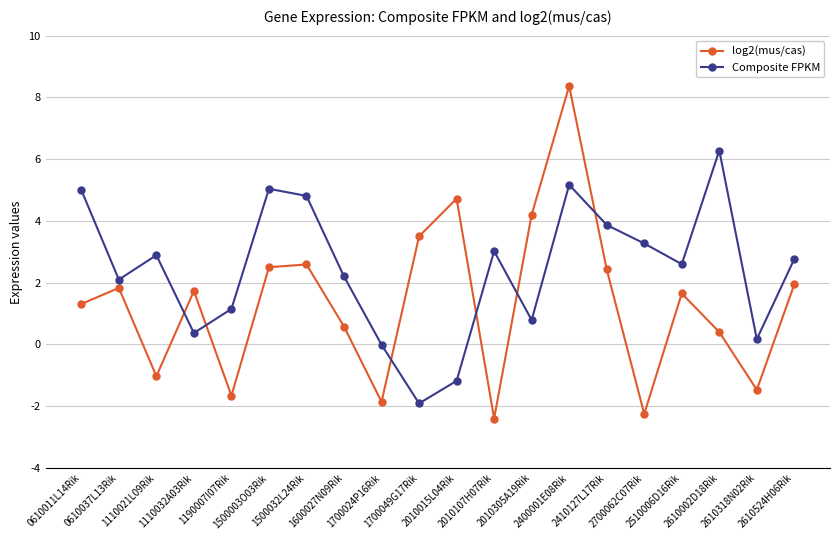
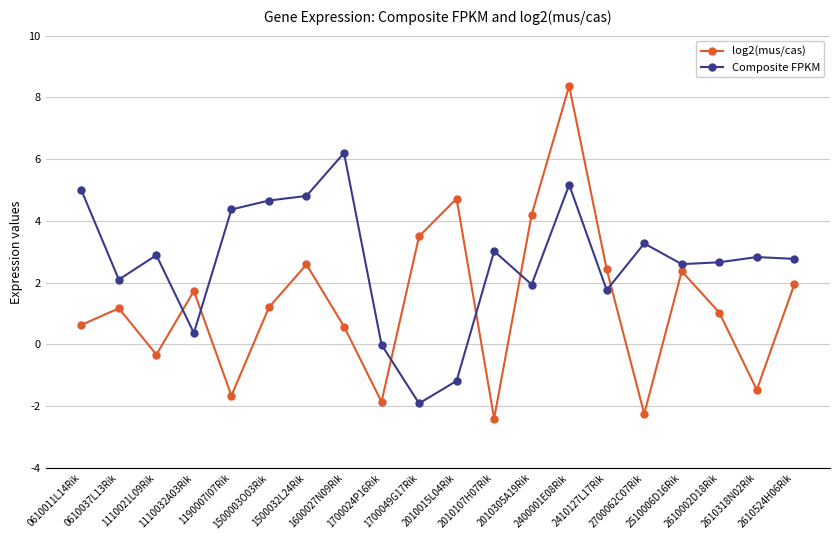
log2(mus/cas), 0610011L14Rik: 1.3 -> 0.6
log2(mus/cas), 0610037L13Rik: 1.8 -> 1.2
log2(mus/cas), 1110021L09Rik: -1.0 -> -0.3
Composite FPKM, 1190007I07Rik: 1.2 -> 4.4
log2(mus/cas), 1500003O03Rik: 2.5 -> 1.2
Composite FPKM, 1500003O03Rik: 5.0 -> 4.7
Composite FPKM, 1600027N09Rik: 2.2 -> 6.2
Composite FPKM, 2010305A19Rik: 0.8 -> 1.9
Composite FPKM, 2410127L17Rik: 3.9 -> 1.8
log2(mus/cas), 2510006D16Rik: 1.7 -> 2.4
log2(mus/cas), 2610002D18Rik: 0.4 -> 1.0
Composite FPKM, 2610002D18Rik: 6.3 -> 2.7
Composite FPKM, 2610318N02Rik: 0.2 -> 2.8
